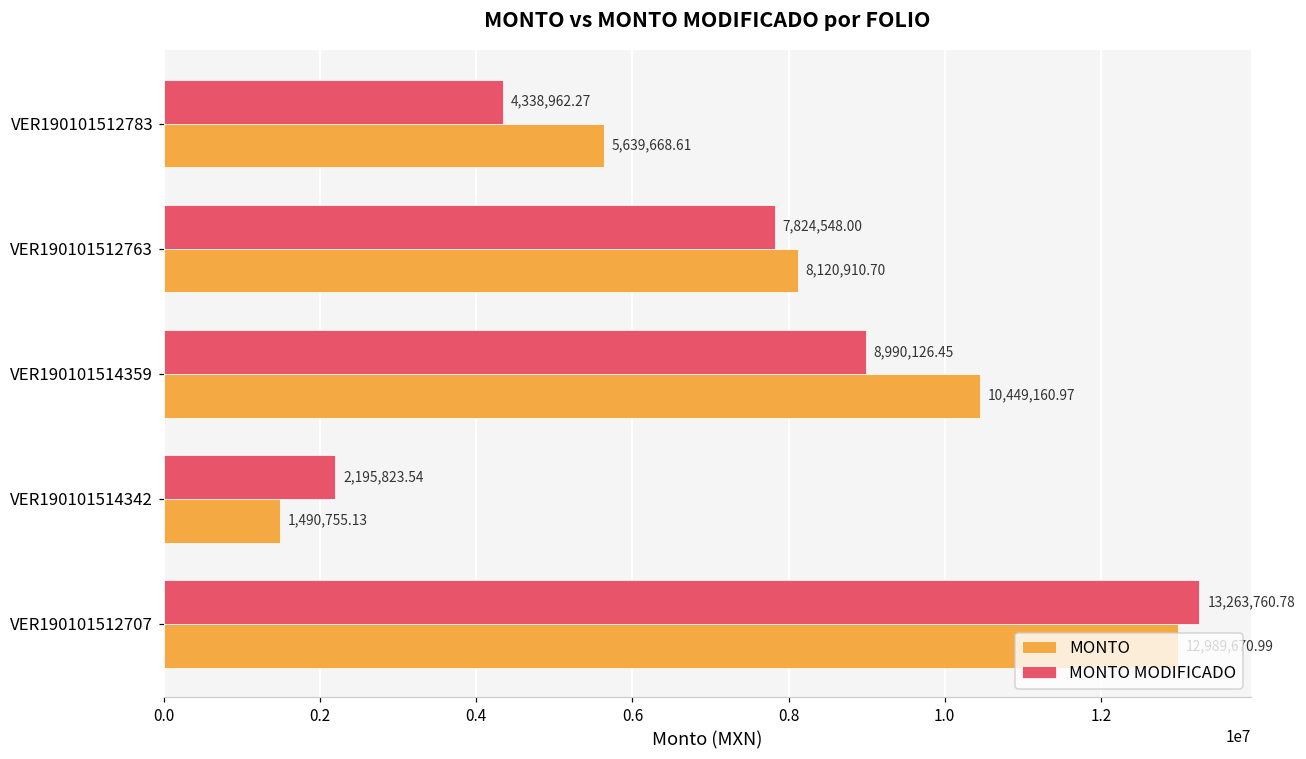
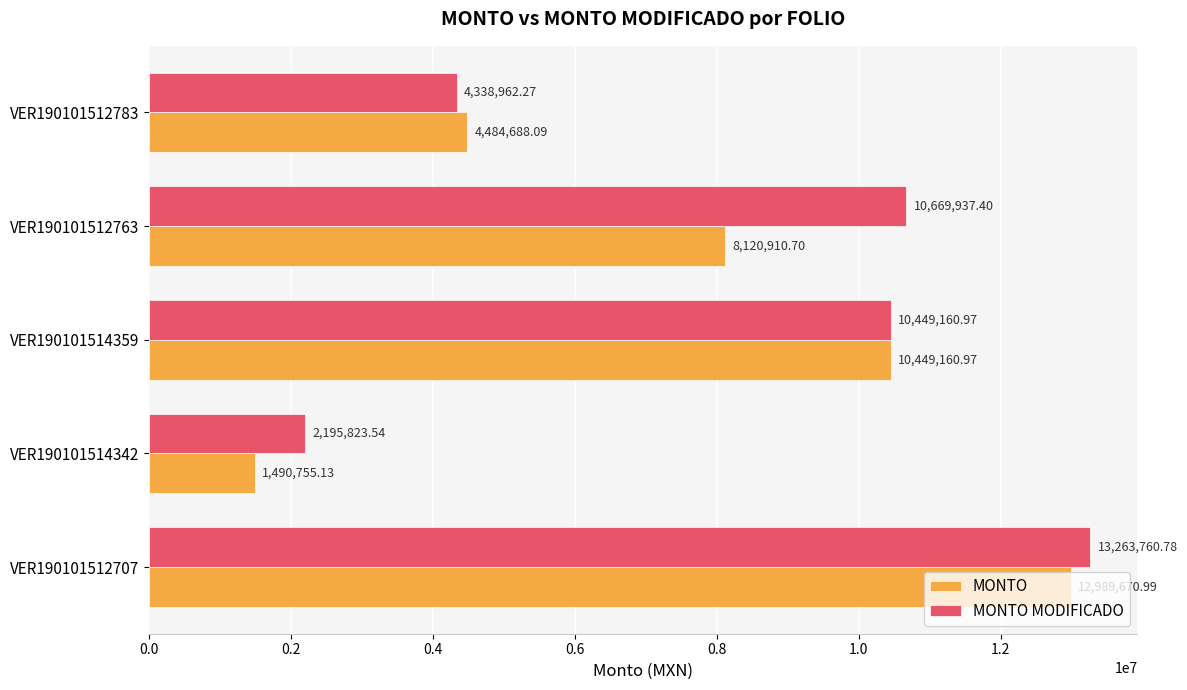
MONTO, VER190101512783: 5,639,668.61 -> 4,484,688.09
MONTO MODIFICADO, VER190101512763: 7,824,548.00 -> 10,669,937.40
MONTO MODIFICADO, VER190101514359: 8,990,126.45 -> 10,449,160.97
